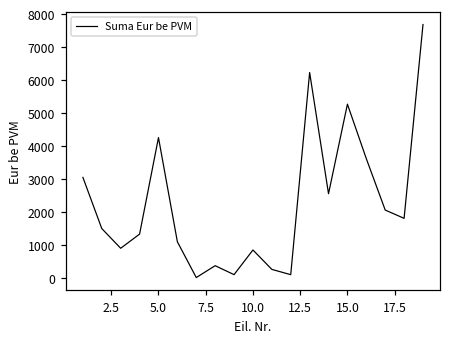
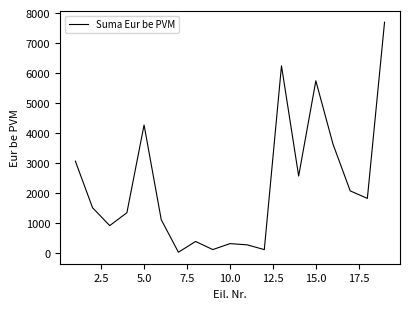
10.0: 900 -> 300
15.0: 5300 -> 5700
